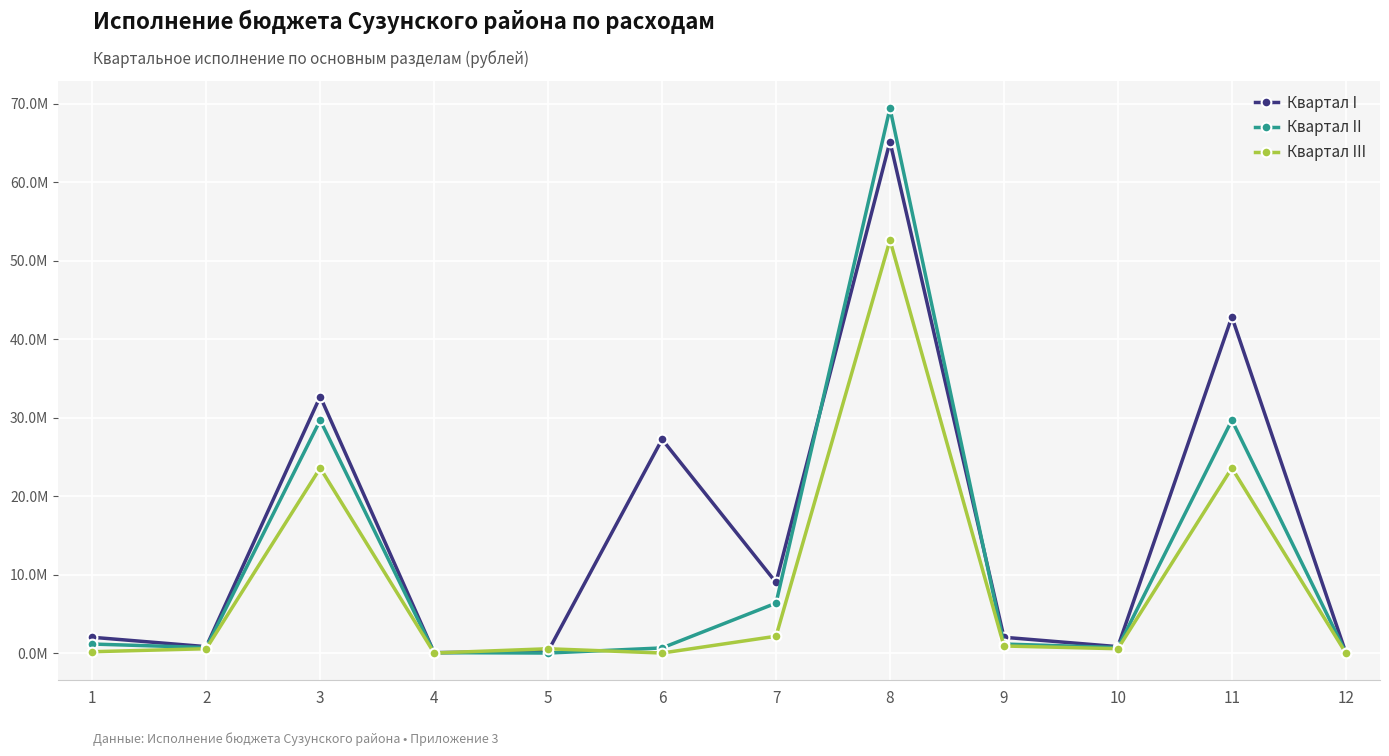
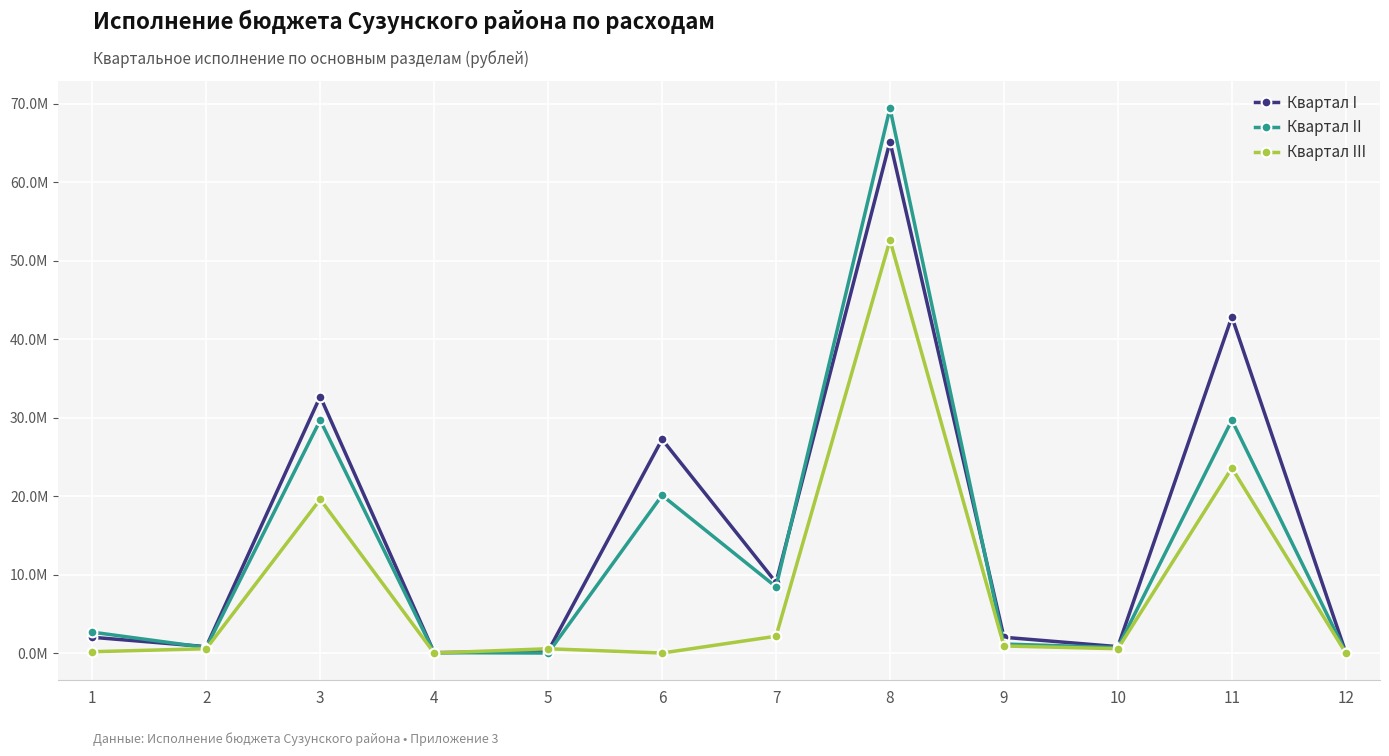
Квартал II, 1: 1000000 -> 3000000
Квартал III, 3: 24000000 -> 20000000
Квартал II, 6: 1000000 -> 20000000
Квартал II, 7: 6000000 -> 8000000
